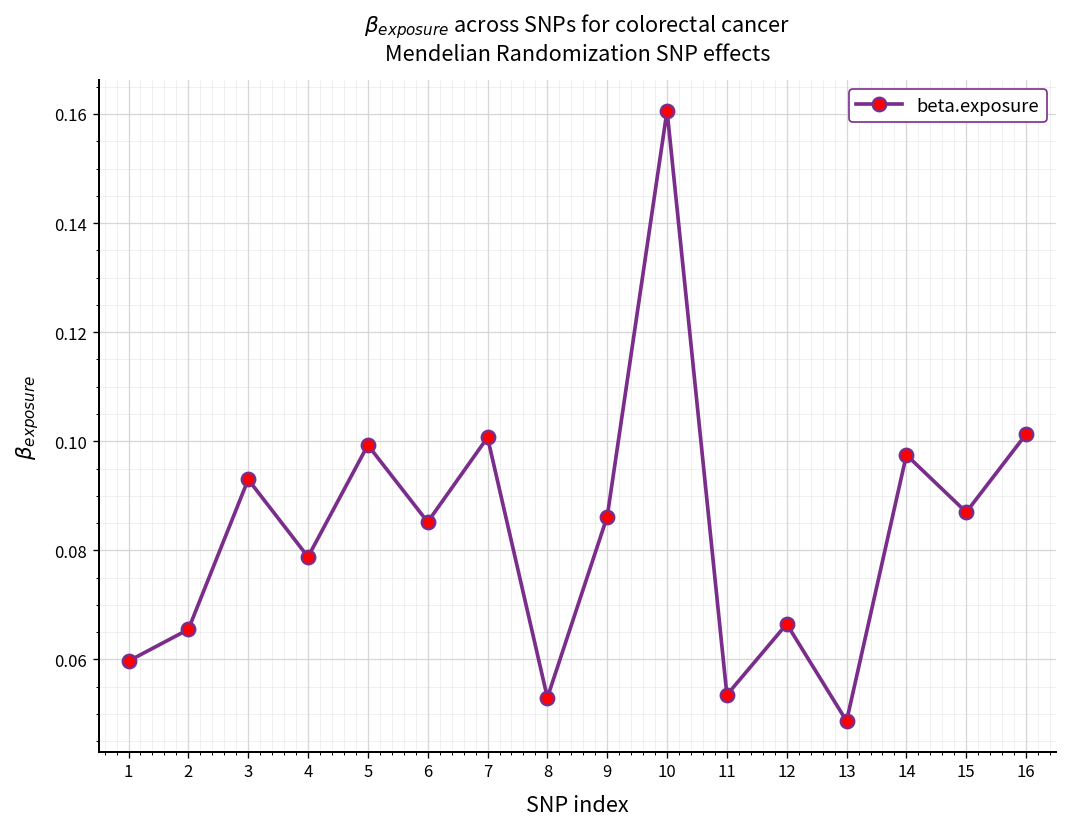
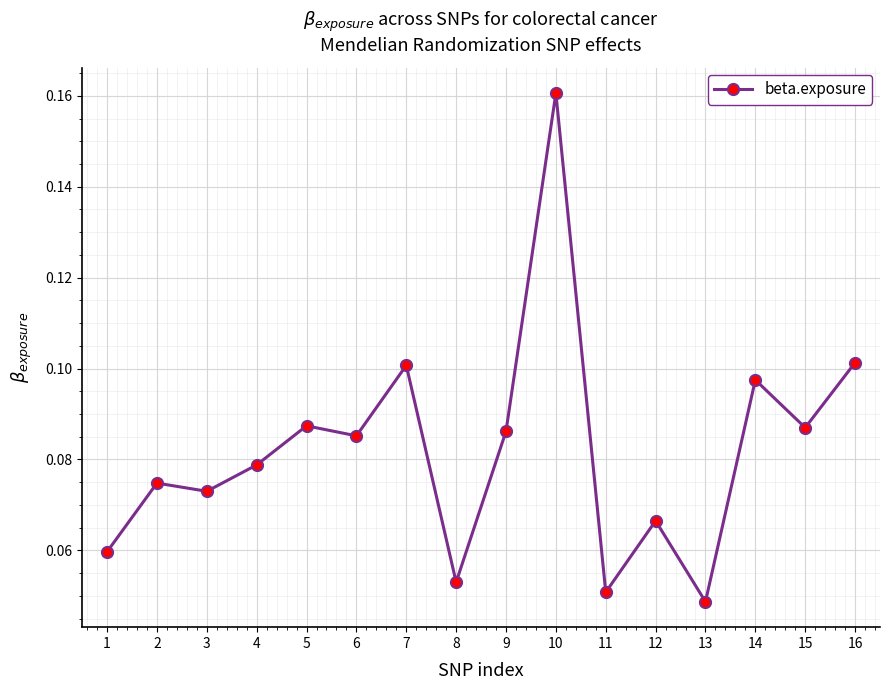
2: 0.066 -> 0.075
3: 0.093 -> 0.073
5: 0.099 -> 0.087
11: 0.054 -> 0.051
